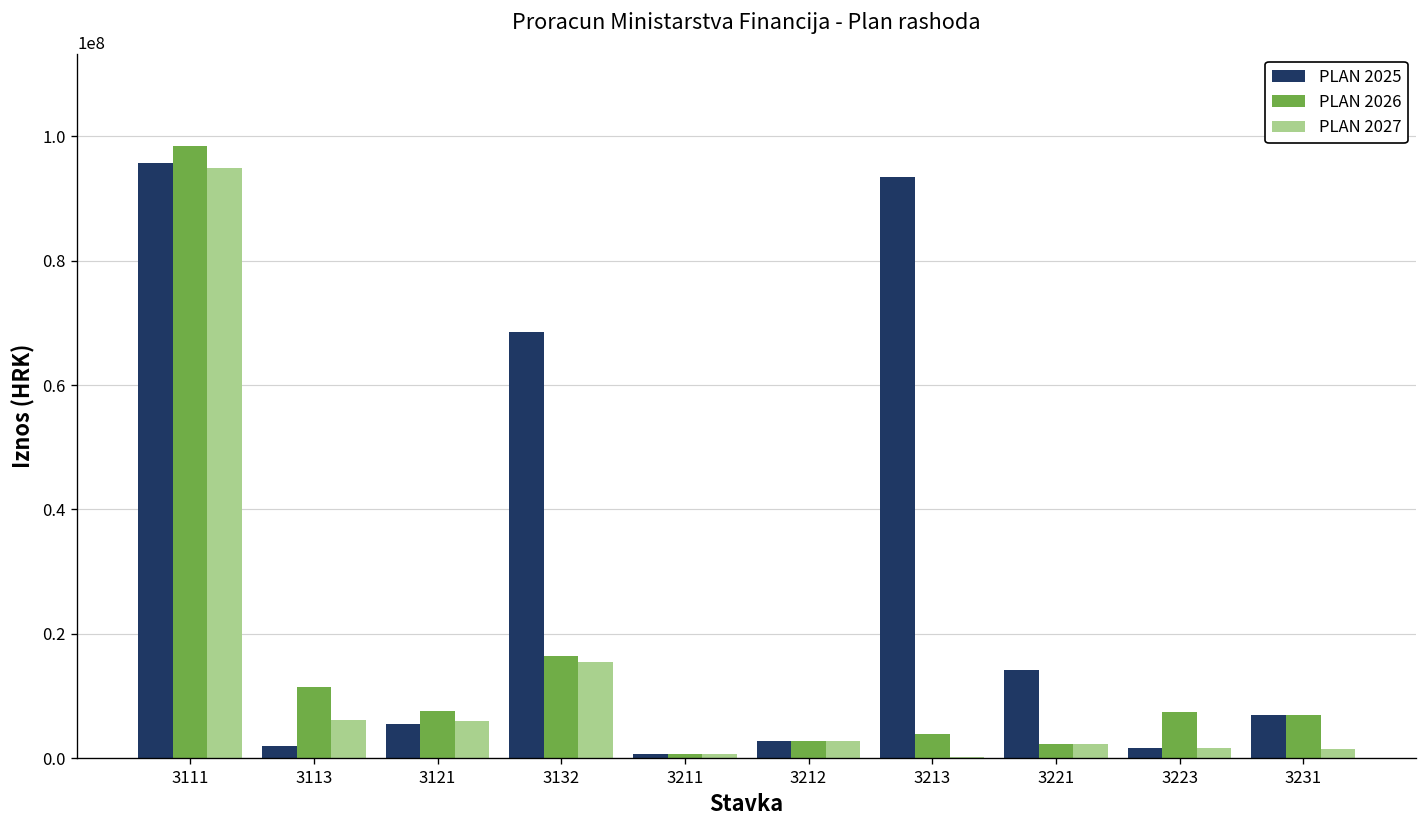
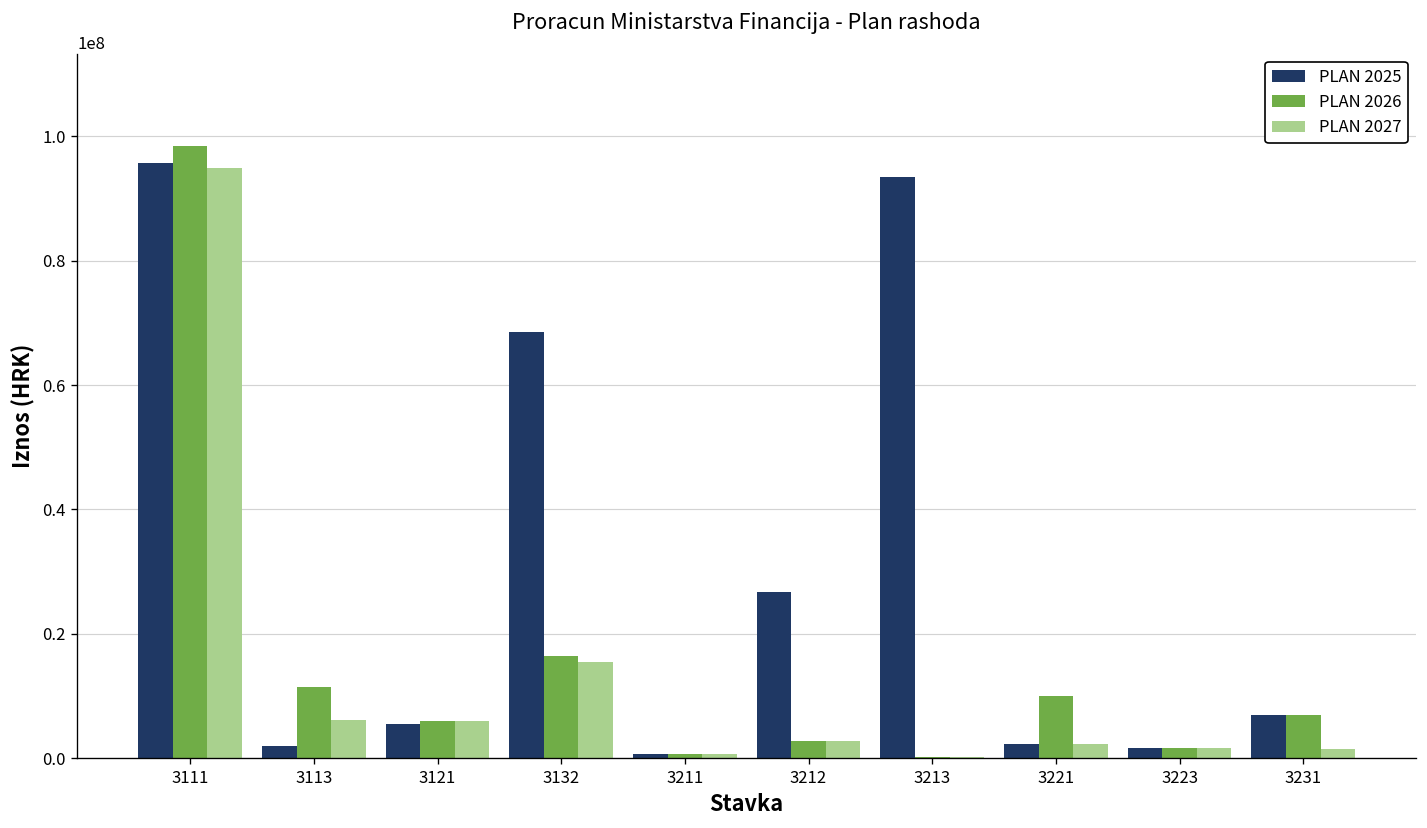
PLAN 2026, 3121: 8000000 -> 6000000
PLAN 2025, 3212: 3000000 -> 27000000
PLAN 2026, 3213: 4000000 -> 0
PLAN 2025, 3221: 14000000 -> 2000000
PLAN 2026, 3221: 2000000 -> 10000000
PLAN 2026, 3223: 7000000 -> 2000000
